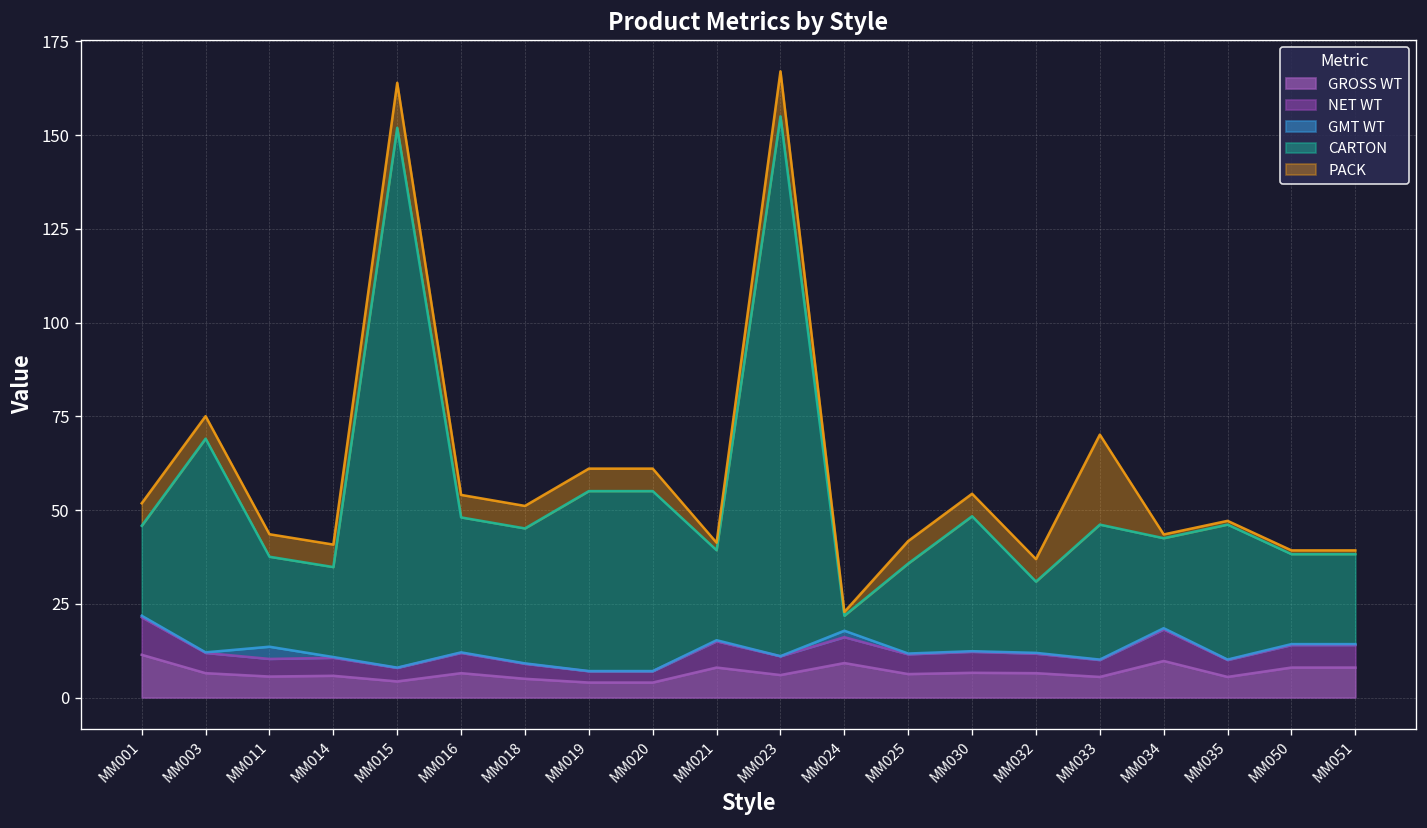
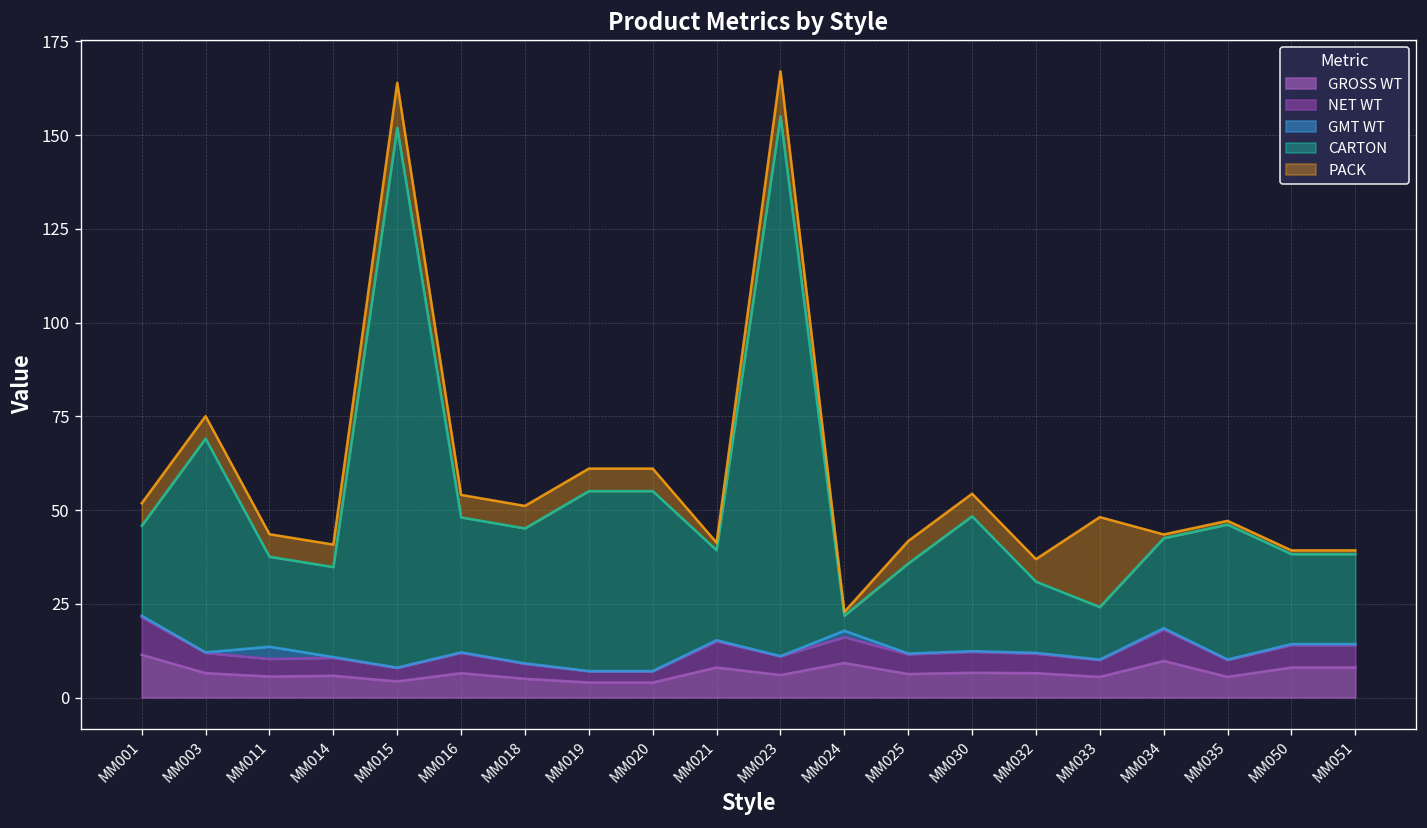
CARTON, MM033: 36 -> 14
